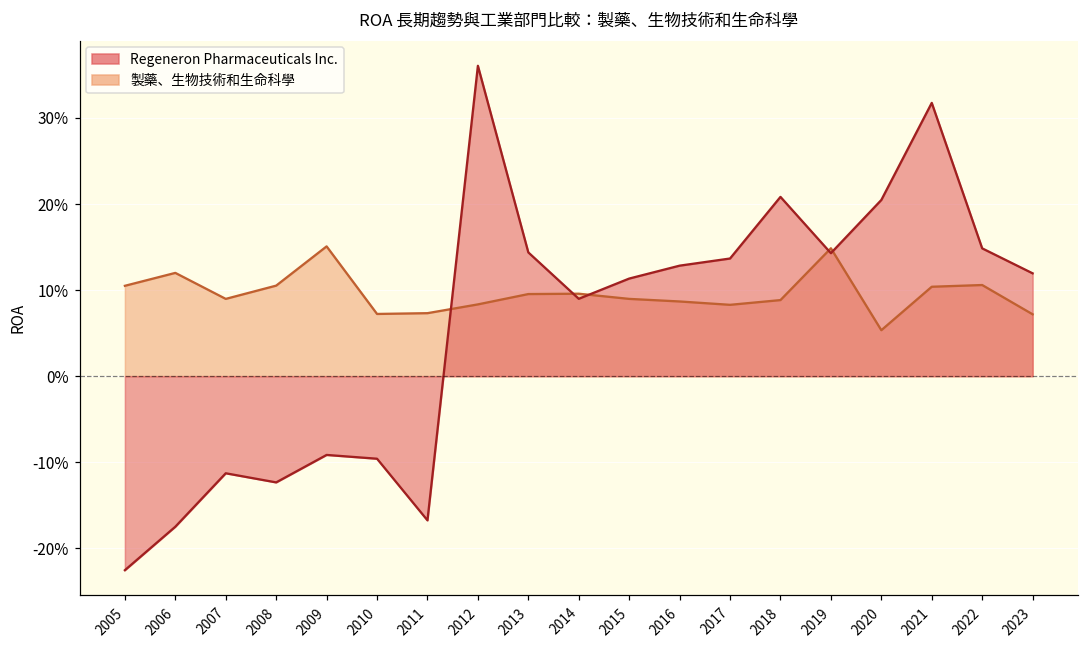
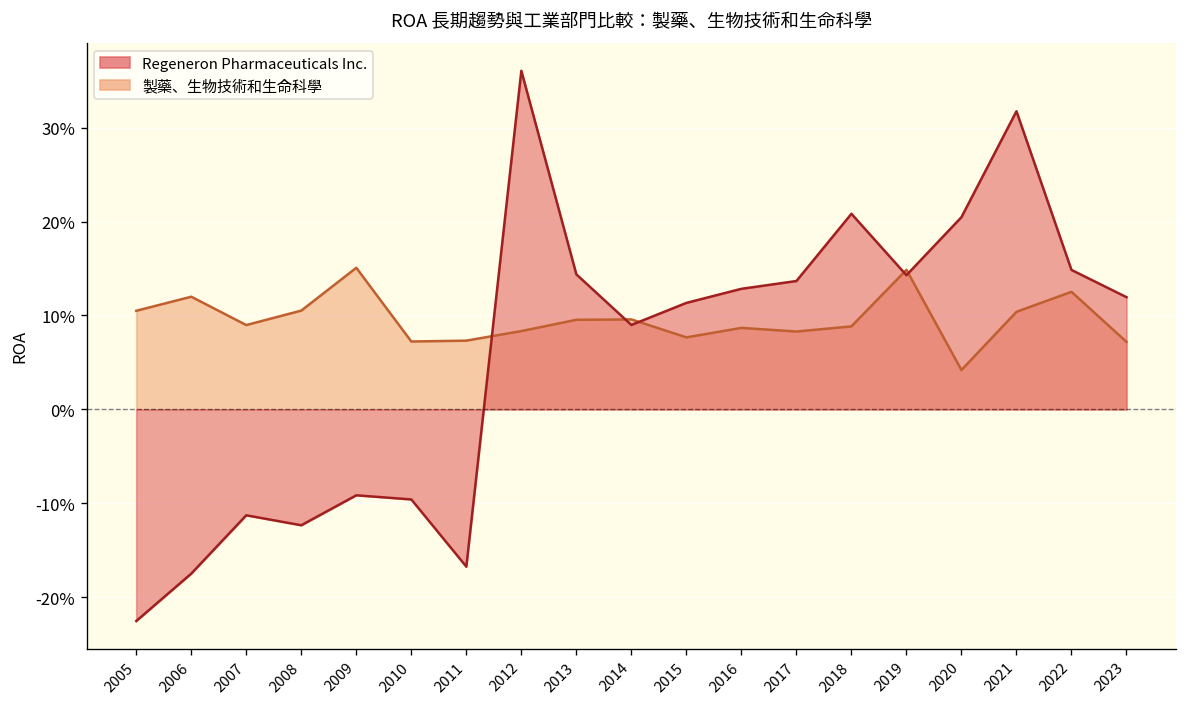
製藥、生物技術和生命科學, 2015: 9% -> 8%
製藥、生物技術和生命科學, 2020: 5% -> 4%
製藥、生物技術和生命科學, 2022: 11% -> 13%
